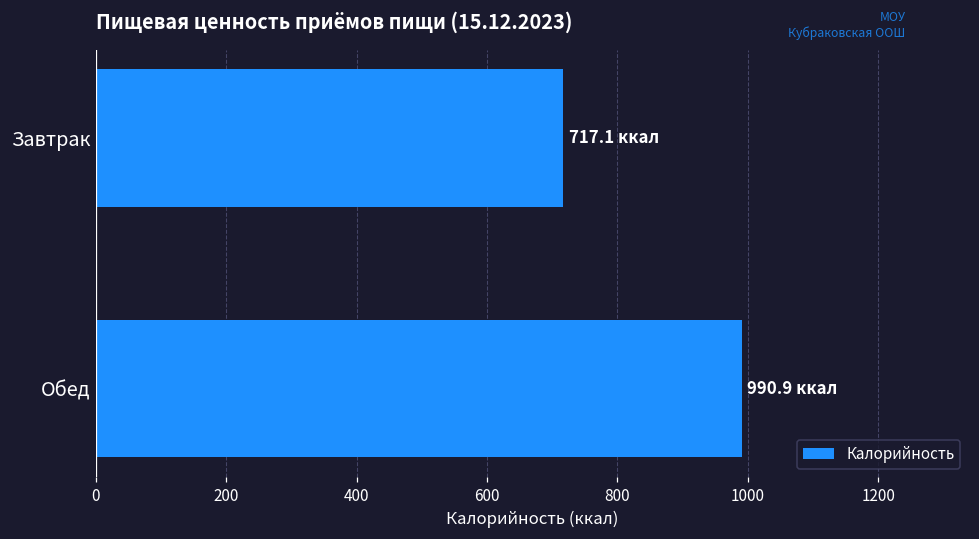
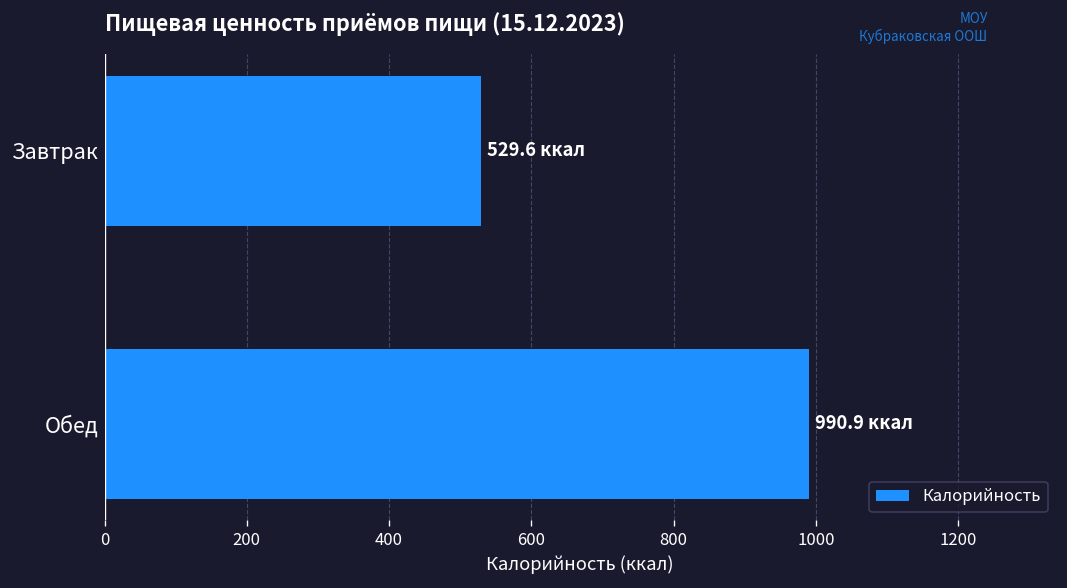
Завтрак: 717.1 -> 529.6
